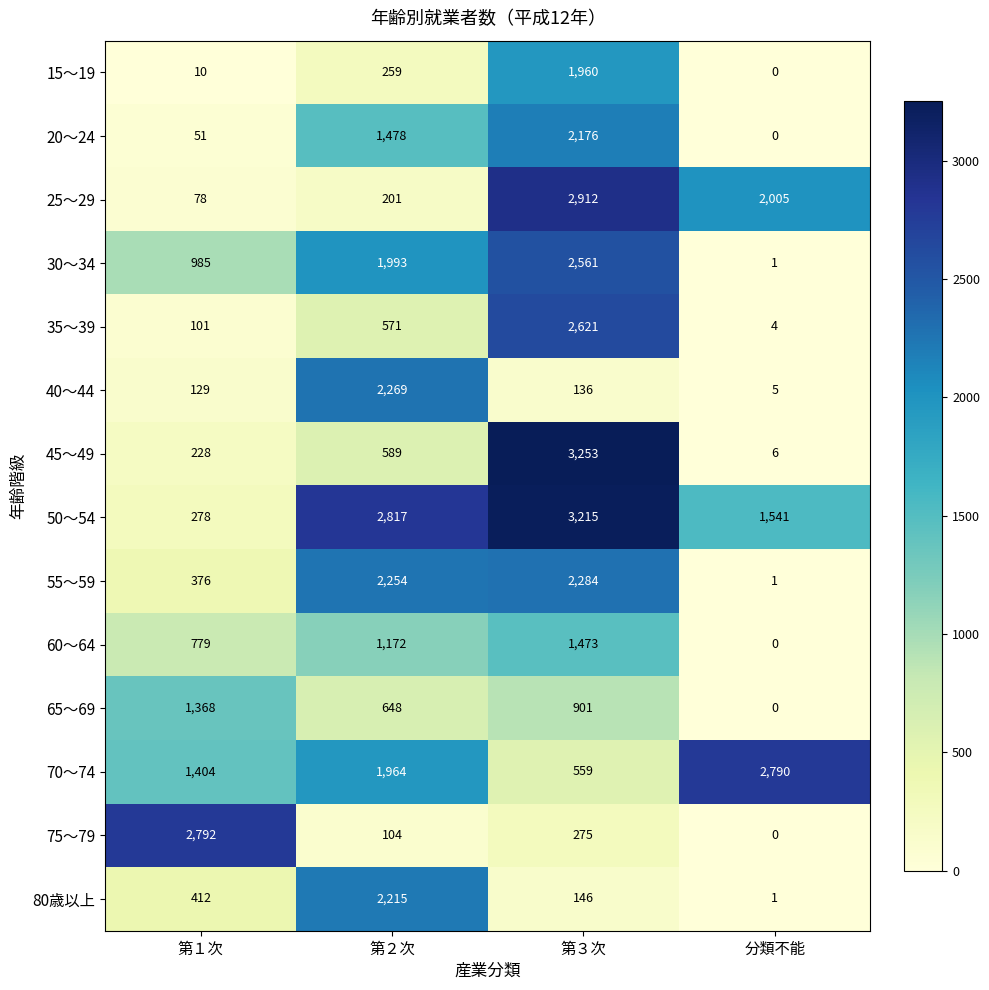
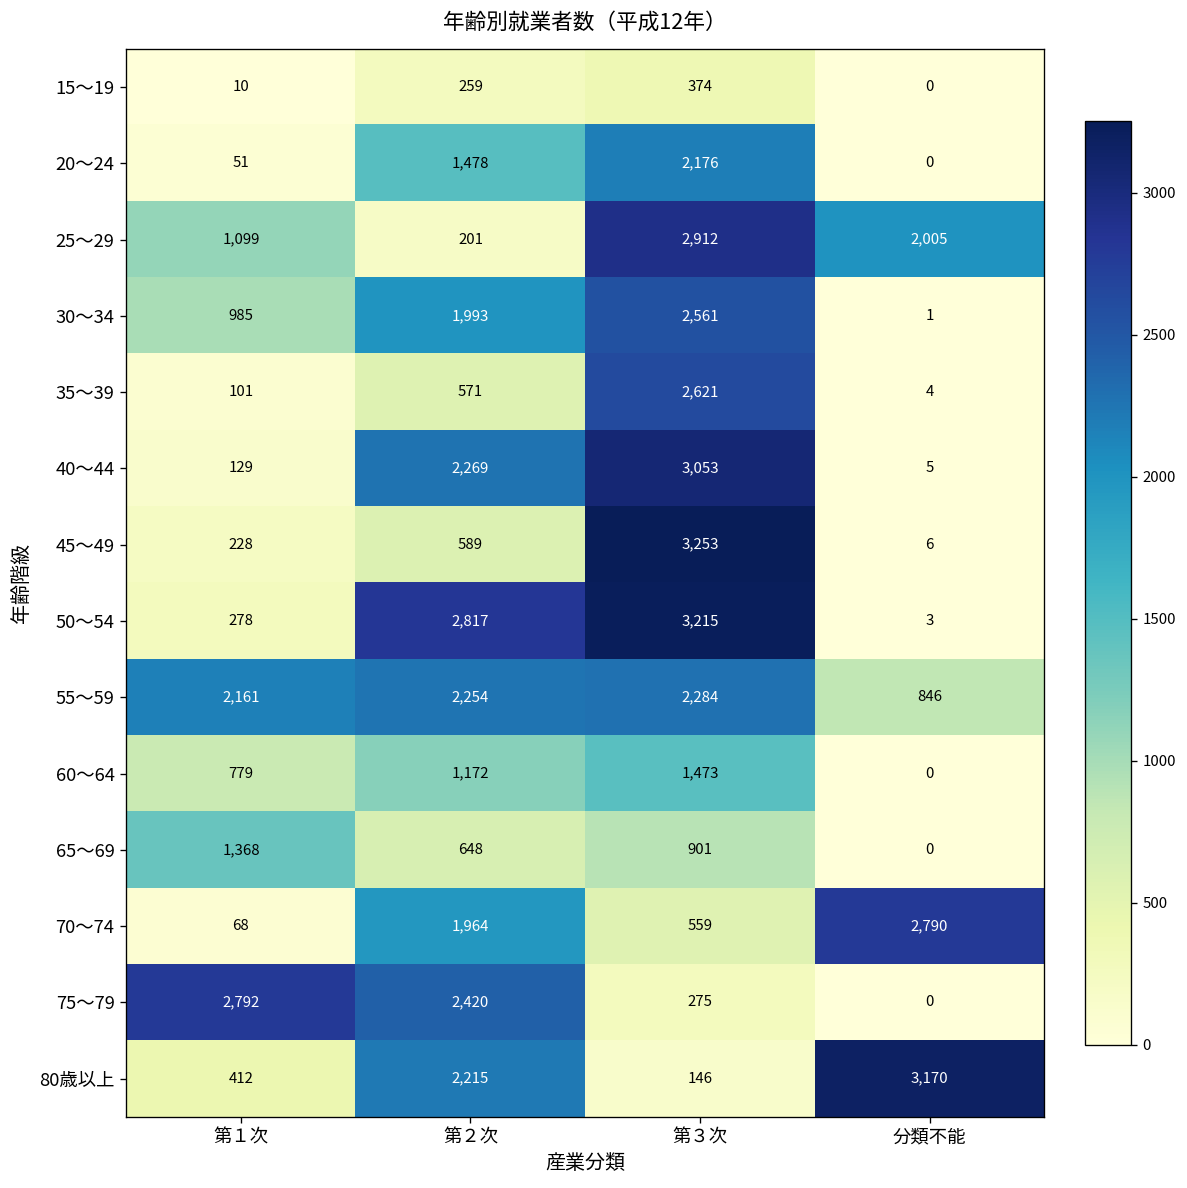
15～19, 第３次: 1,960 -> 374
25～29, 第１次: 78 -> 1,099
40～44, 第３次: 136 -> 3,053
50～54, 分類不能: 1,541 -> 3
55～59, 第１次: 376 -> 2,161
55～59, 分類不能: 1 -> 846
70～74, 第１次: 1,404 -> 68
75～79, 第２次: 104 -> 2,420
80歳以上, 分類不能: 1 -> 3,170
